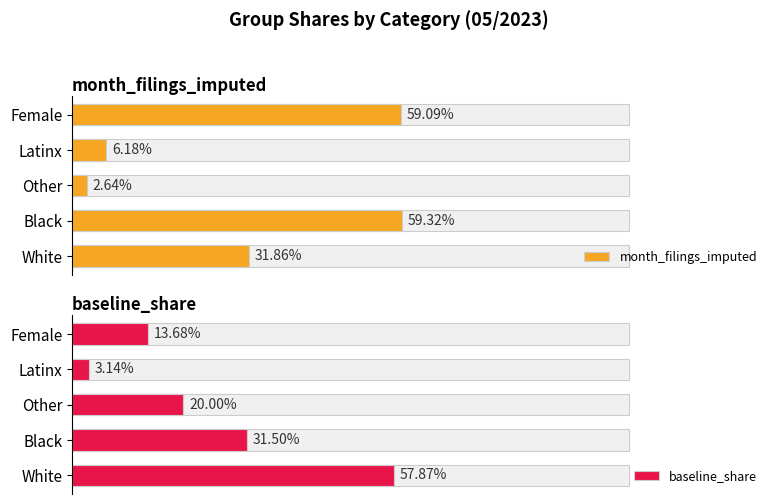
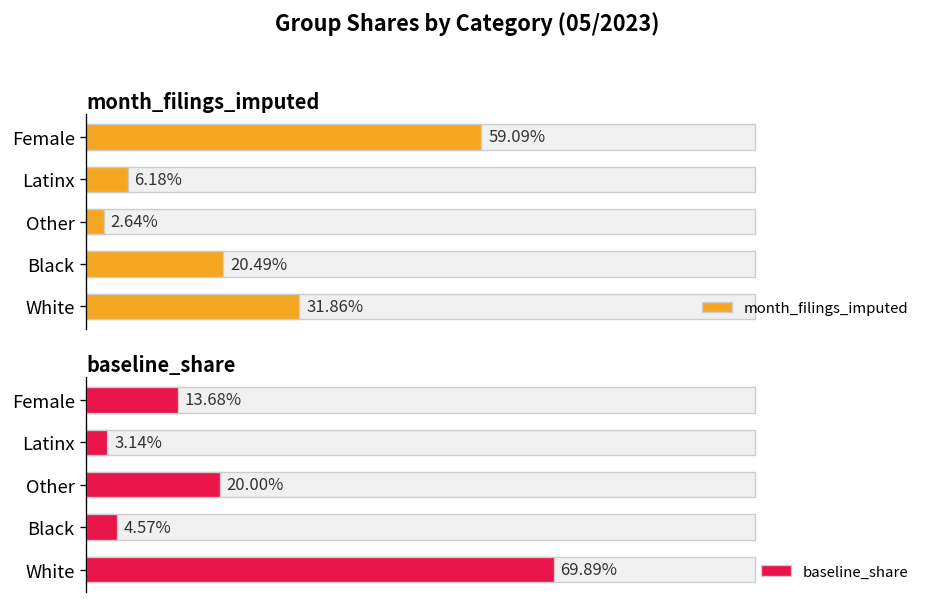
month_filings_imputed, month_filings_imputed, Black: 59.32% -> 20.49%
baseline_share, baseline_share, Black: 31.50% -> 4.57%
baseline_share, baseline_share, White: 57.87% -> 69.89%
